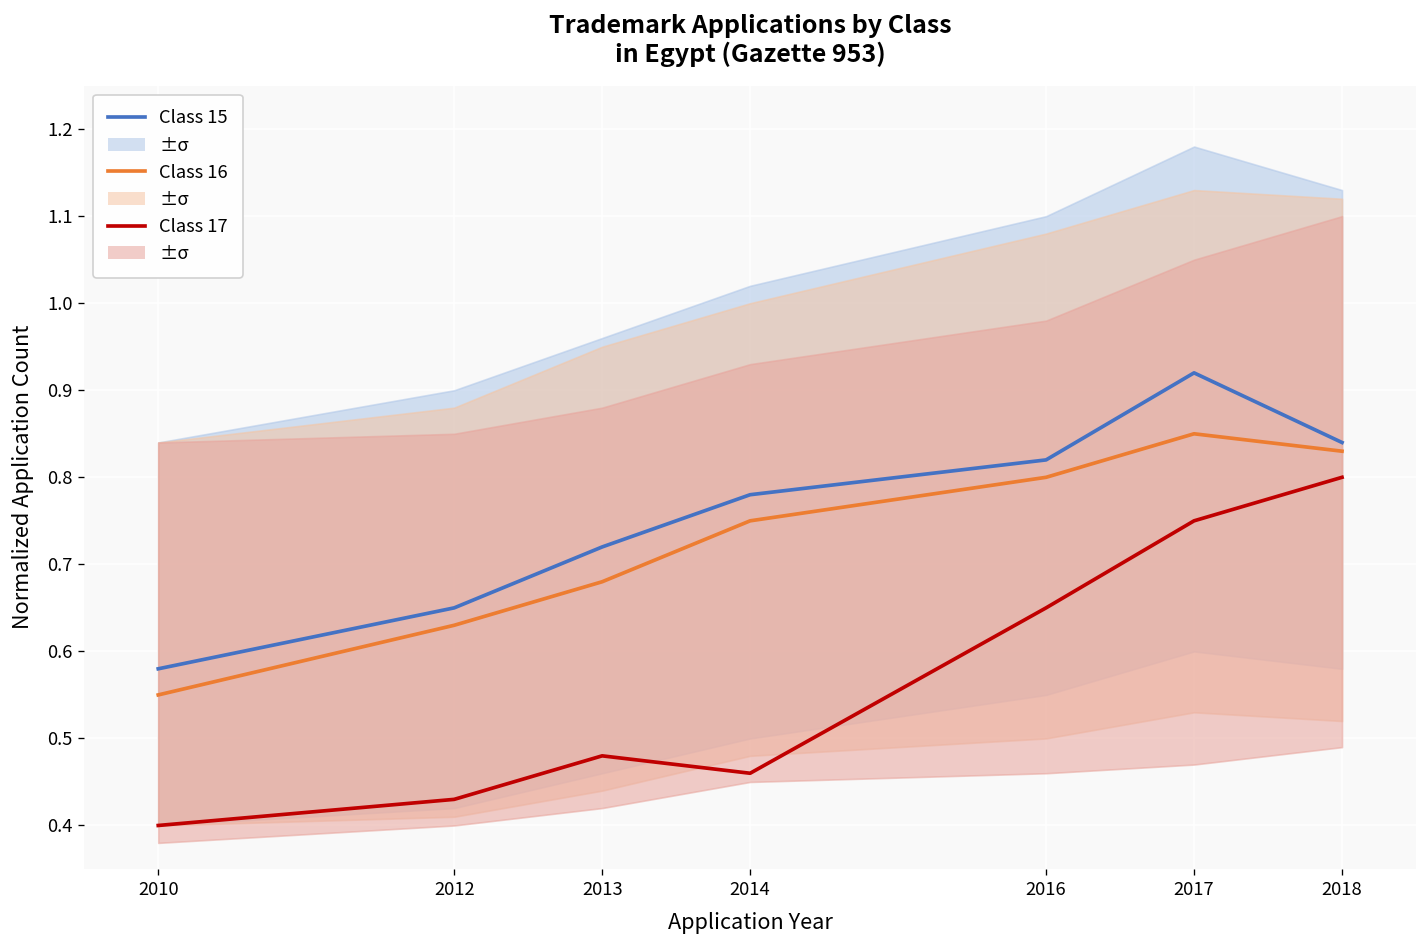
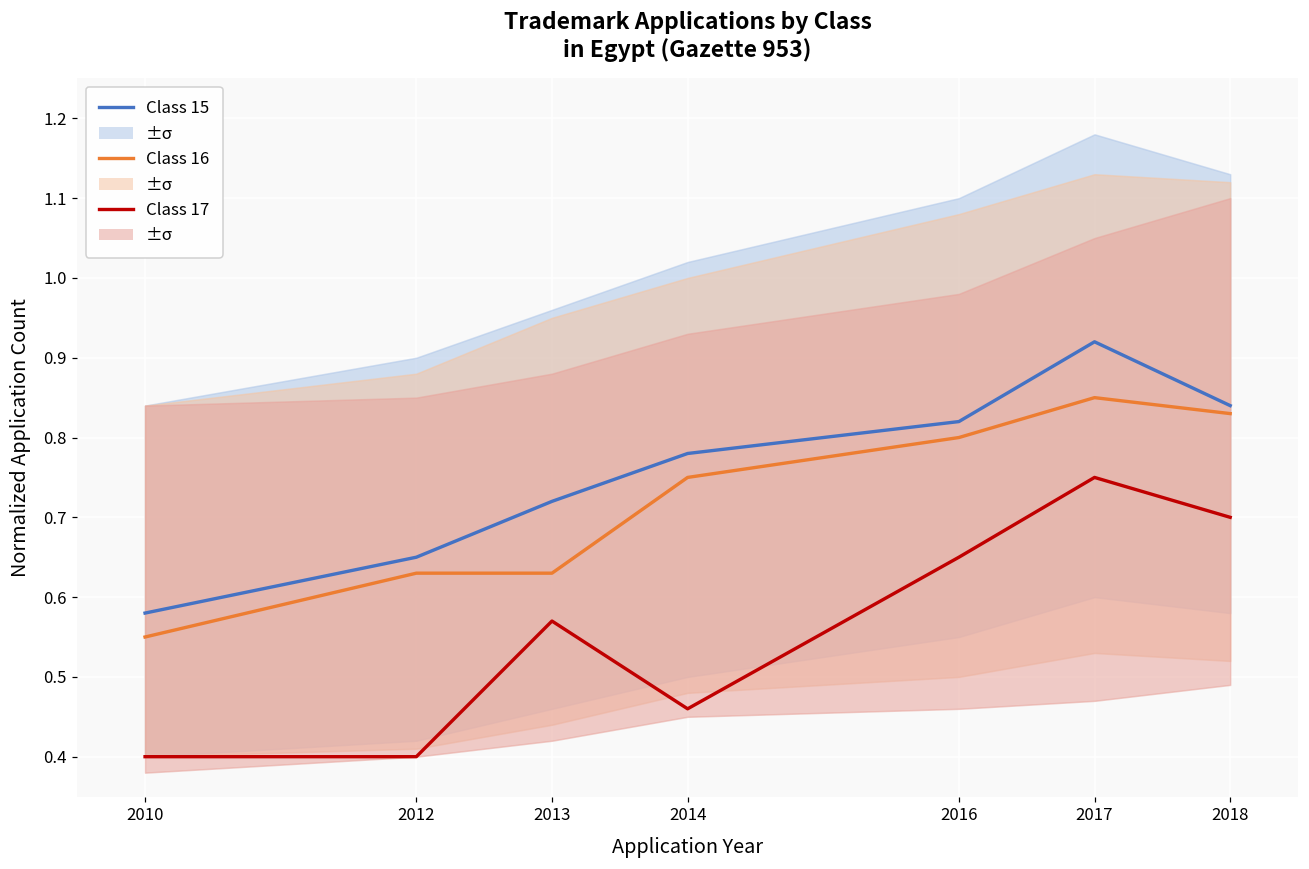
Class 17, 2012: 0.43 -> 0.40
Class 16, 2013: 0.68 -> 0.63
Class 17, 2013: 0.48 -> 0.57
Class 17, 2018: 0.8 -> 0.7
